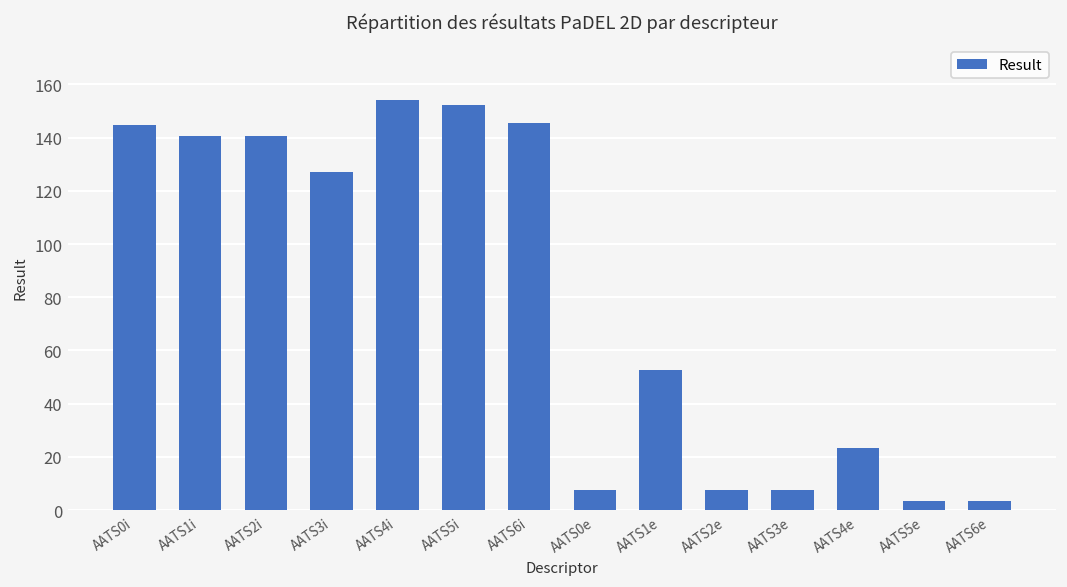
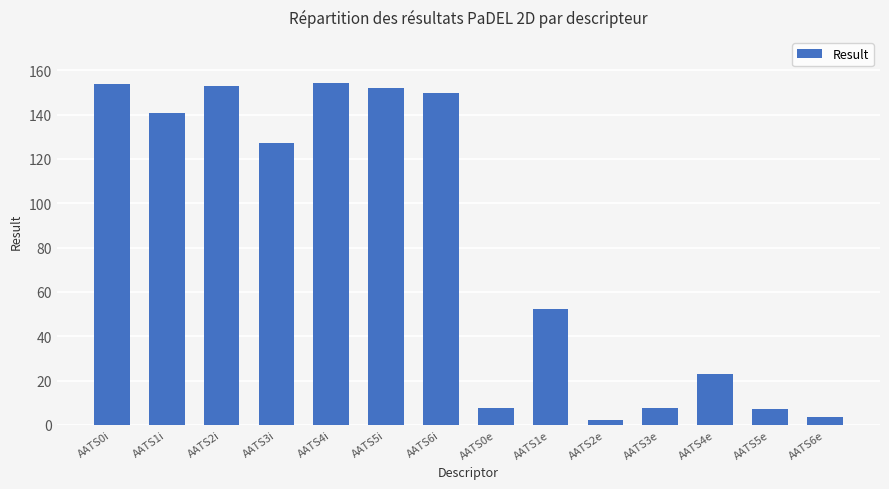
AATS0i: 145 -> 154
AATS2i: 141 -> 153
AATS6i: 145 -> 150
AATS2e: 8 -> 2
AATS5e: 3 -> 7
